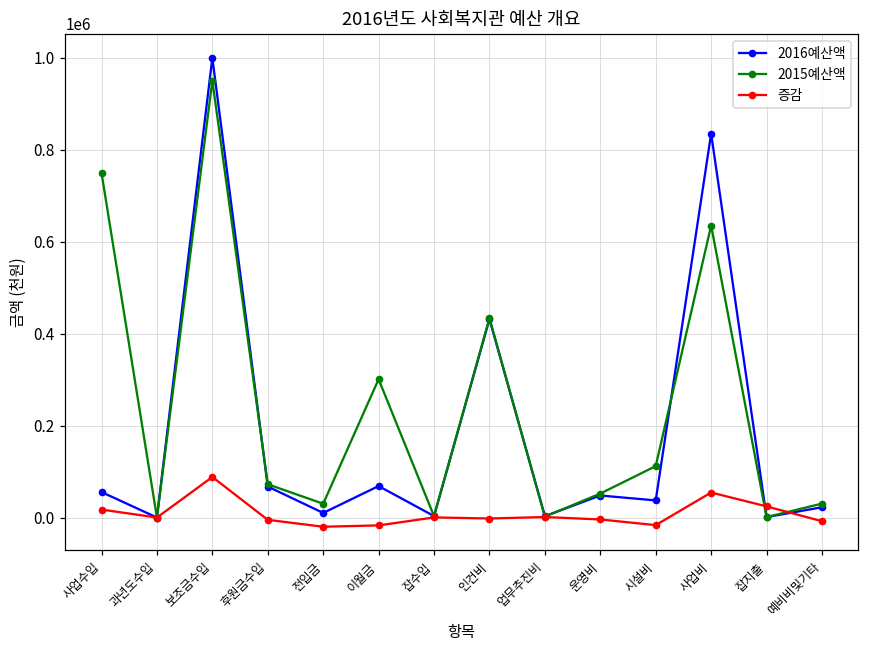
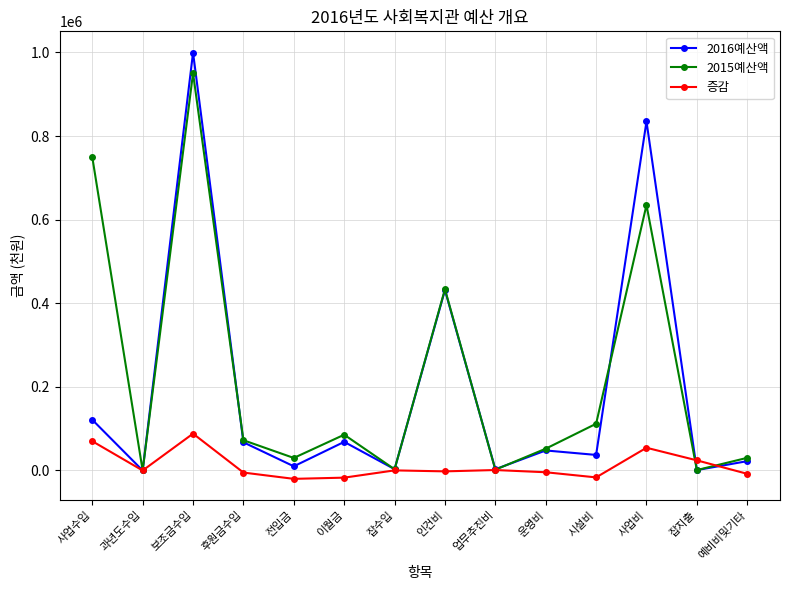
2016예산액, 사업수입: 60000 -> 120000
증감, 사업수입: 20000 -> 70000
2015예산액, 이월금: 300000 -> 90000
